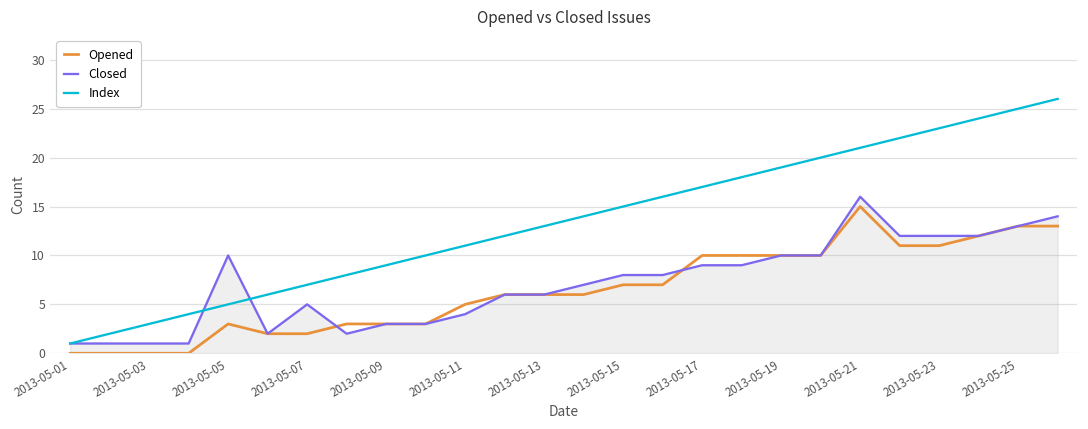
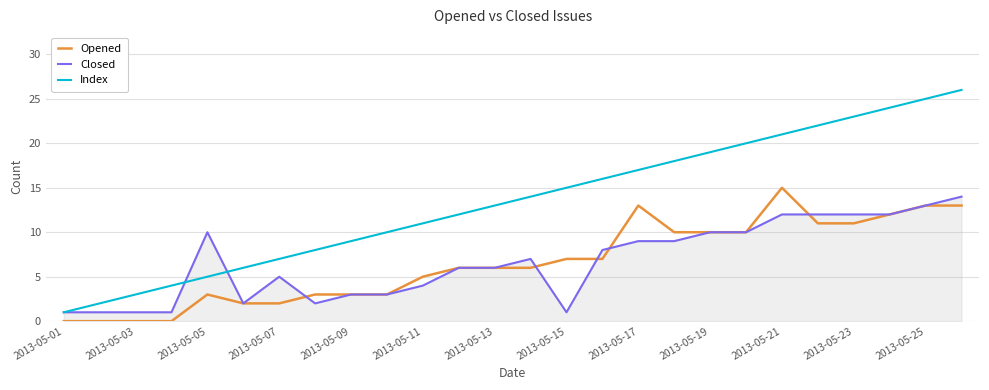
Closed, 2013-05-15: 8 -> 1
Opened, 2013-05-17: 10 -> 13
Closed, 2013-05-21: 16 -> 12
